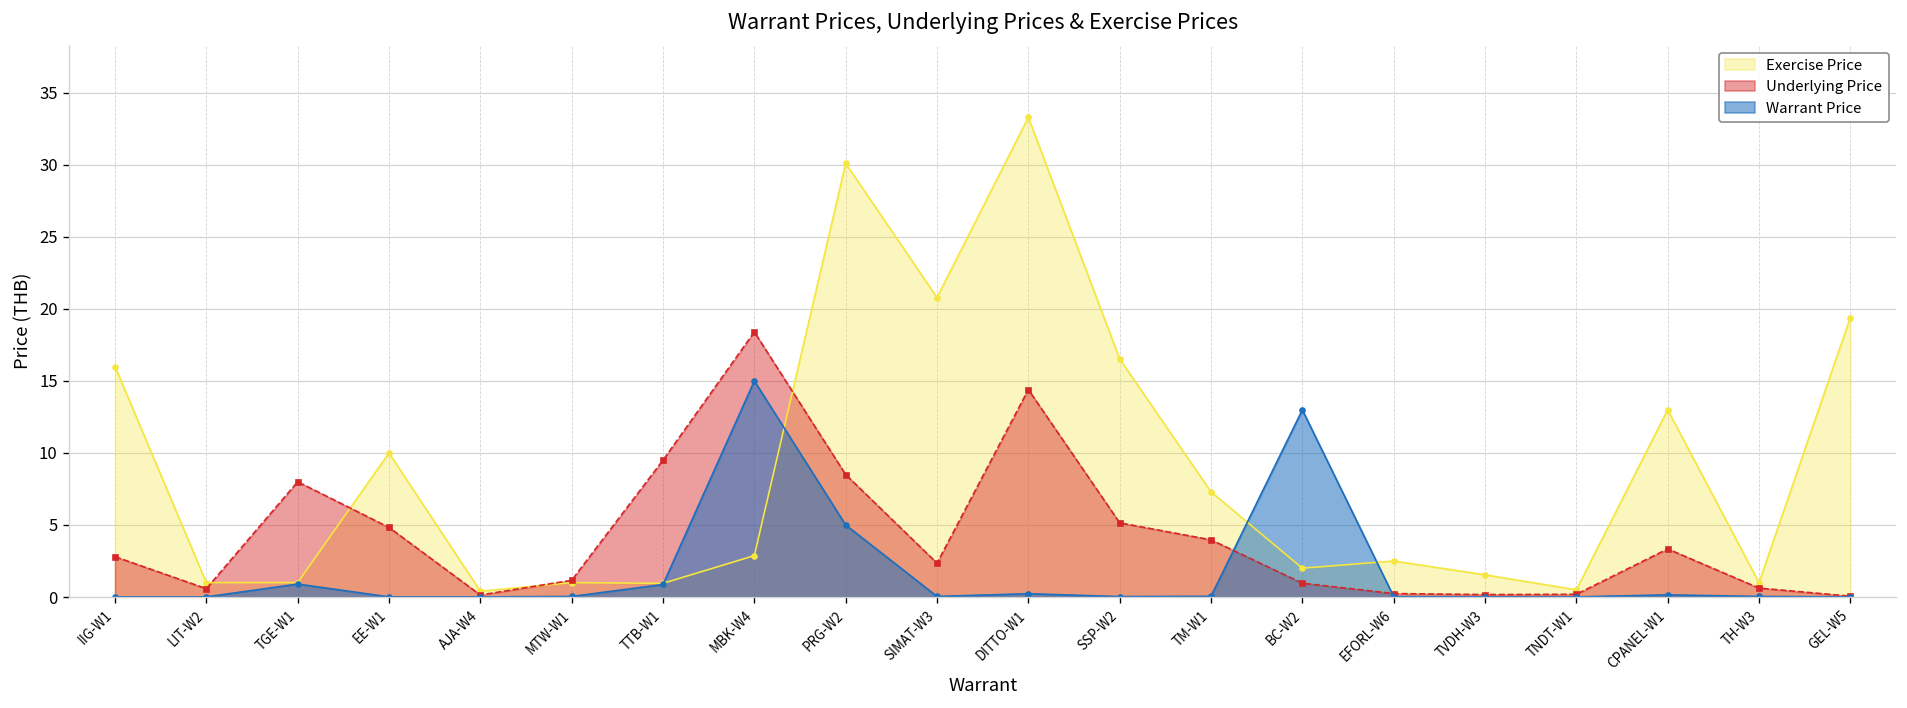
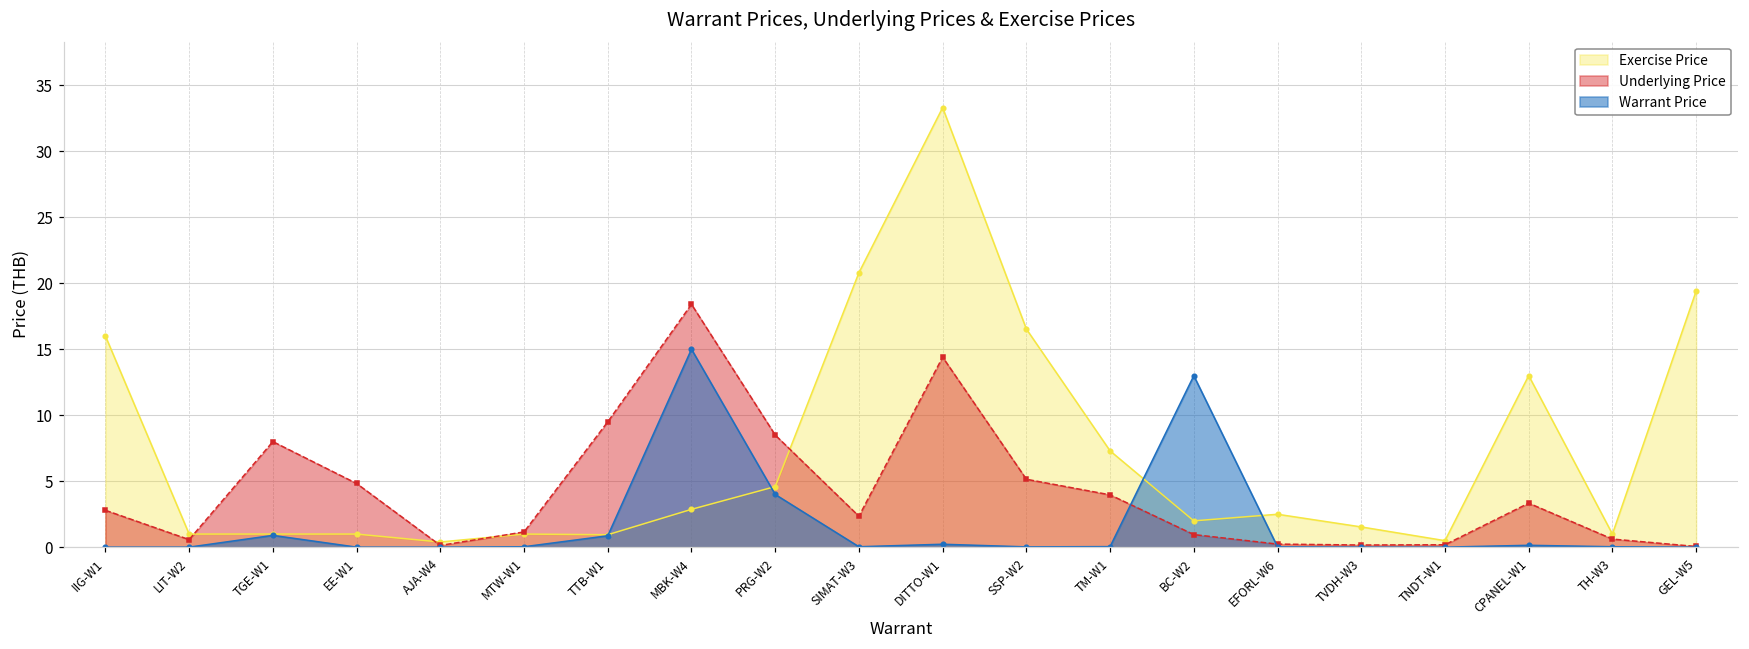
Exercise Price, EE-W1: 10 -> 1
Exercise Price, PRG-W2: 30.1 -> 4.6
Warrant Price, PRG-W2: 5 -> 4
